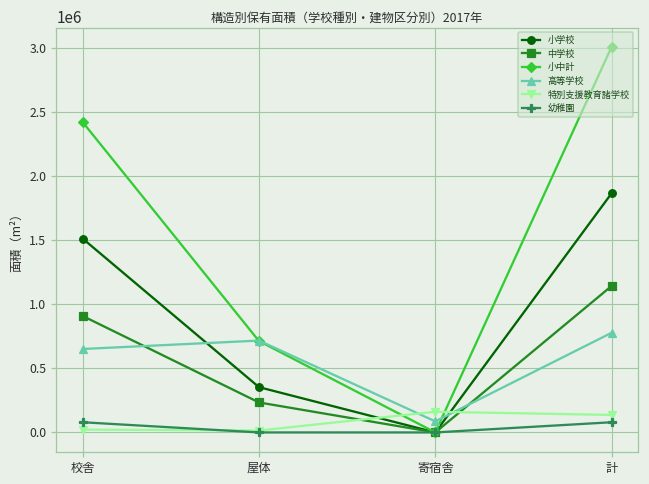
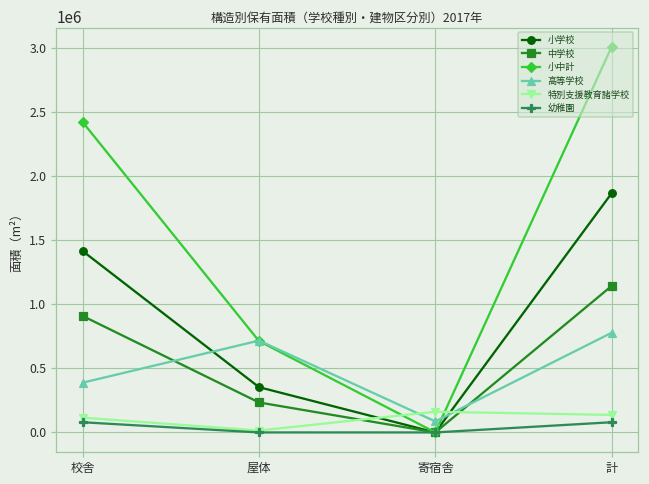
小学校, 校舎: 1510000 -> 1410000
高等学校, 校舎: 650000 -> 390000
特別支援教育諸学校, 校舎: 20000 -> 120000
